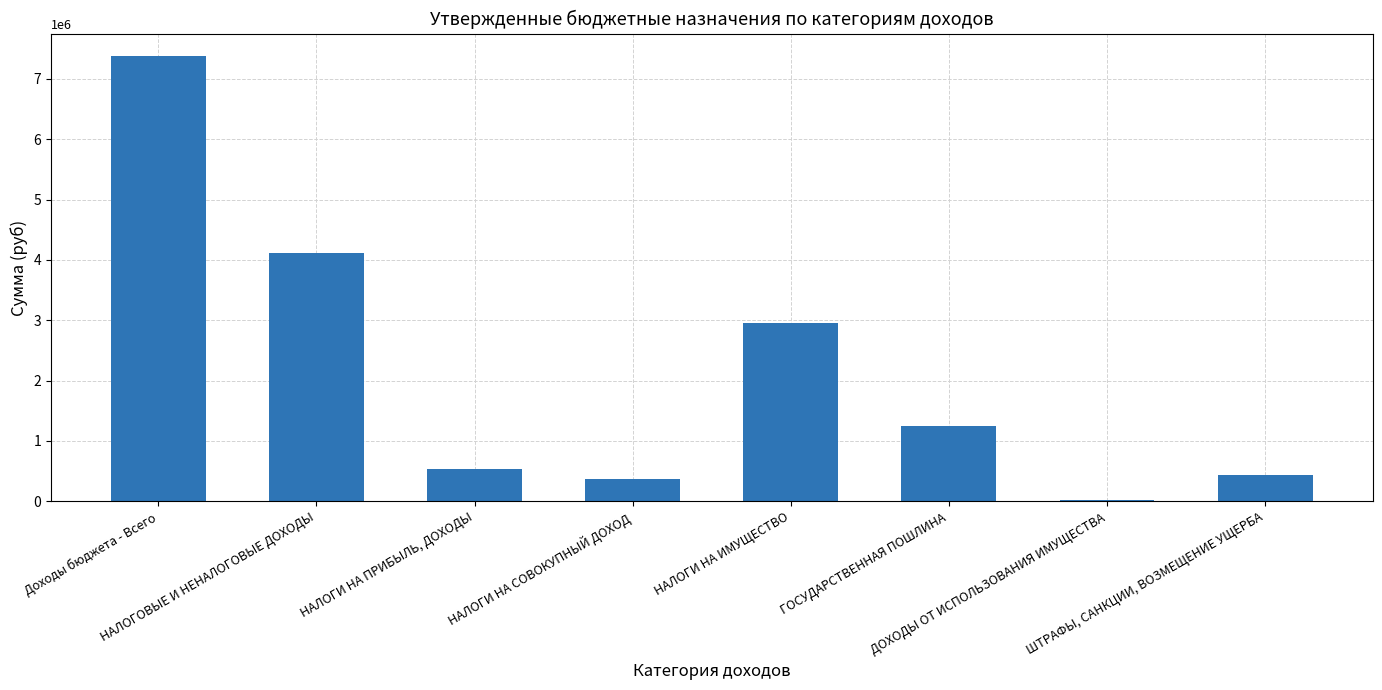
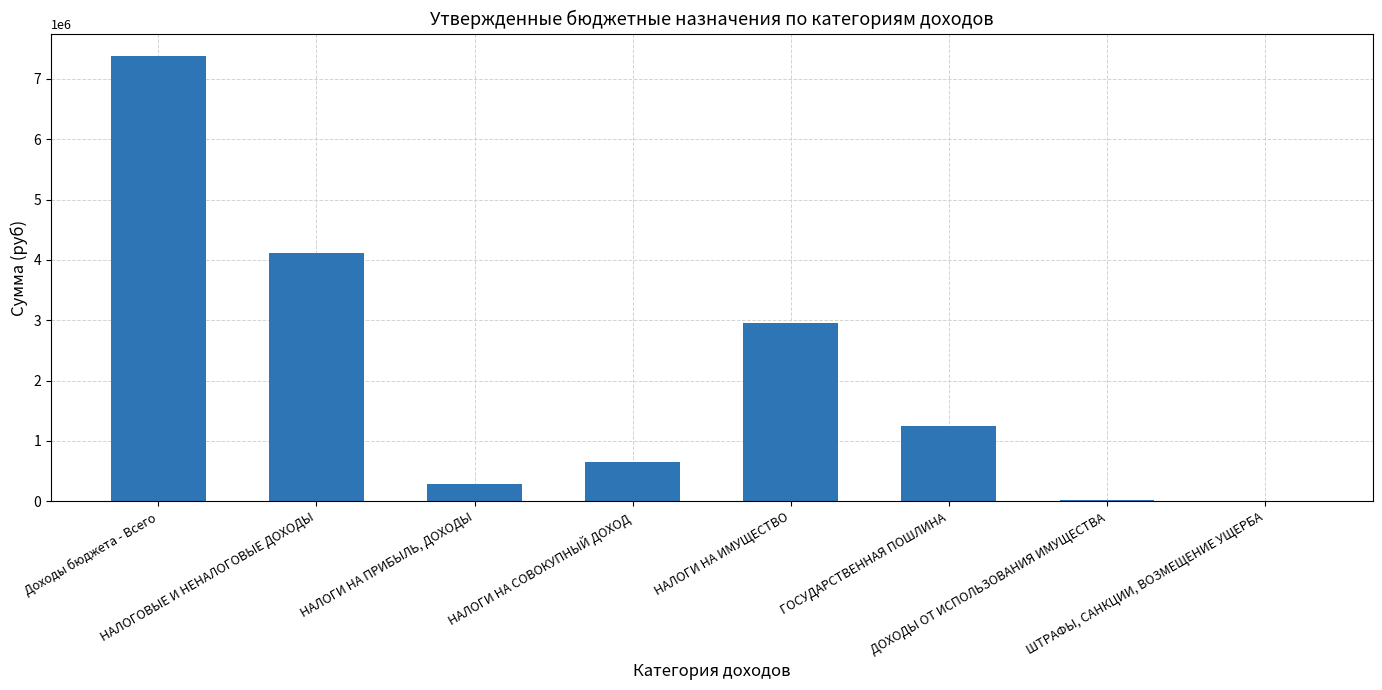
НАЛОГИ НА ПРИБЫЛЬ, ДОХОДЫ: 500000 -> 300000
НАЛОГИ НА СОВОКУПНЫЙ ДОХОД: 400000 -> 600000
ШТРАФЫ, САНКЦИИ, ВОЗМЕЩЕНИЕ УЩЕРБА: 400000 -> 0
